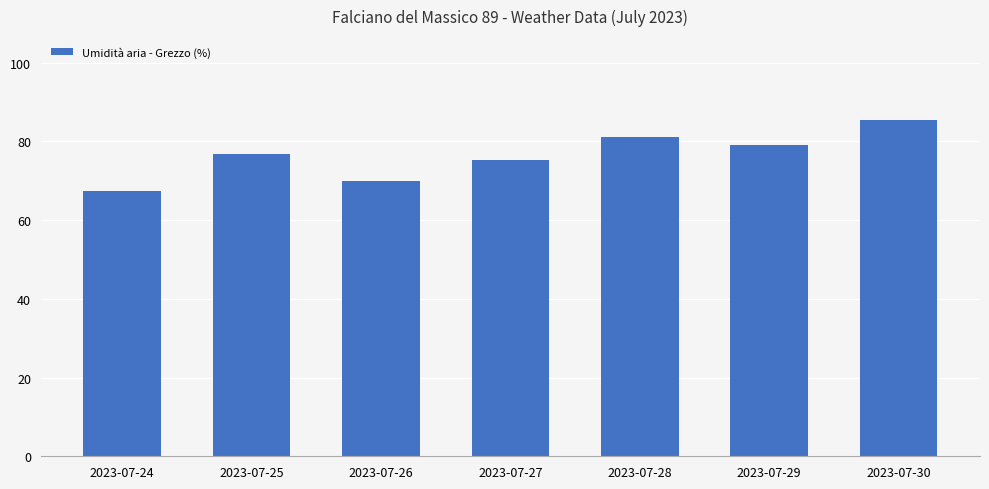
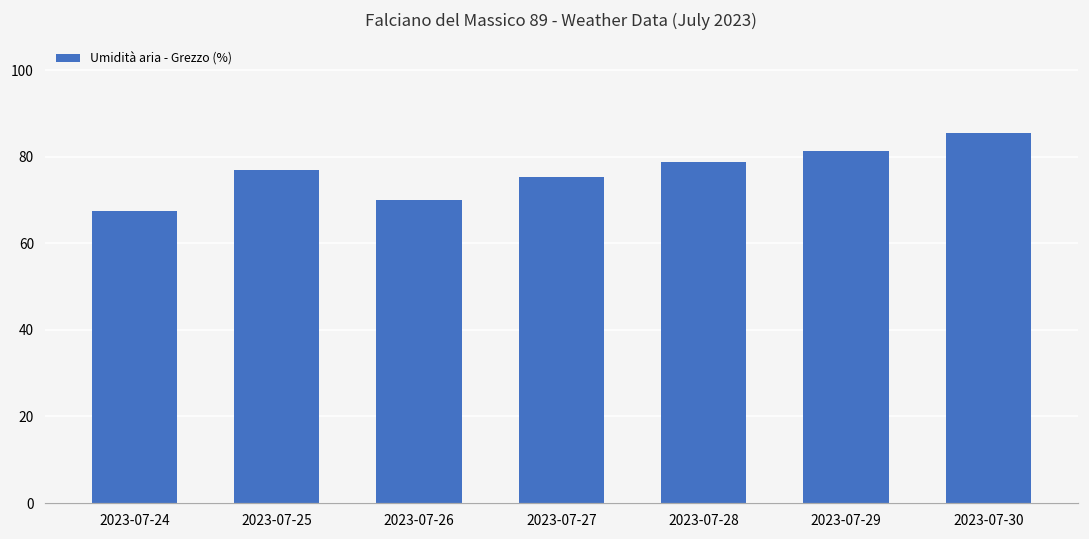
2023-07-28: 81 -> 79
2023-07-29: 79 -> 81
